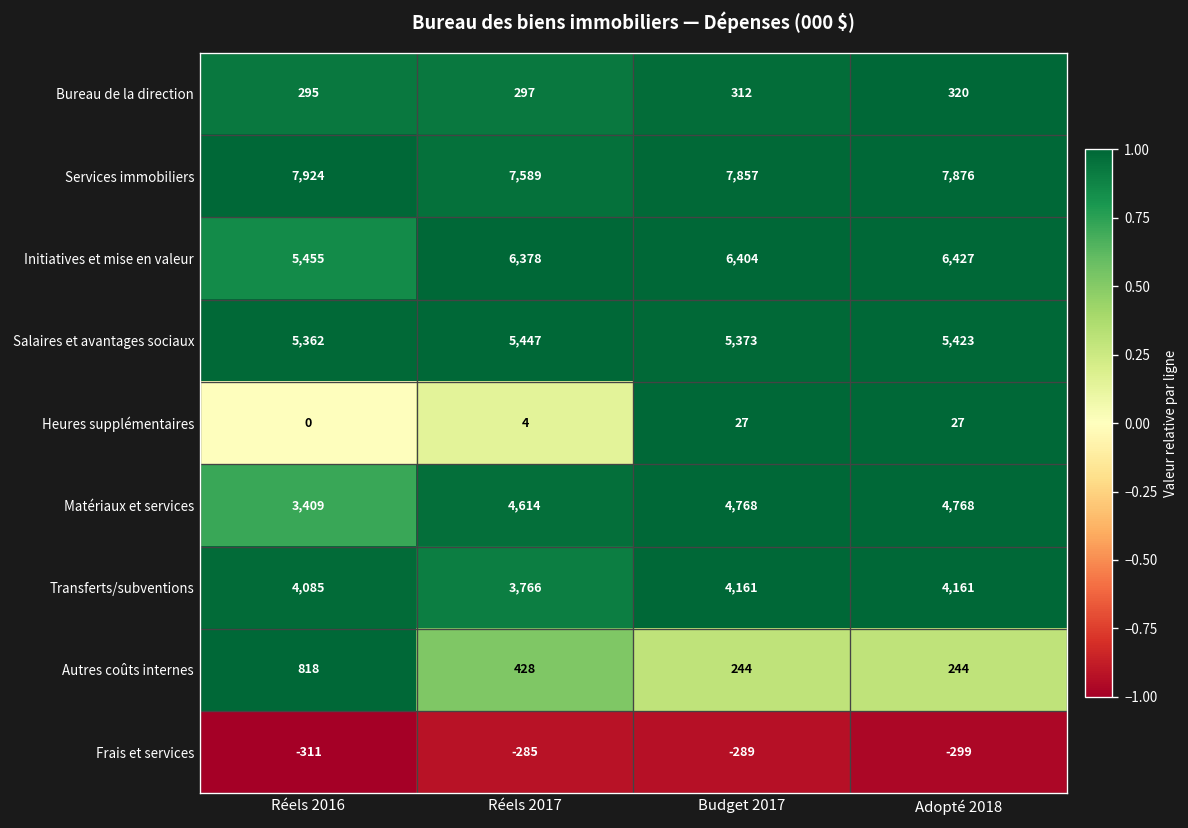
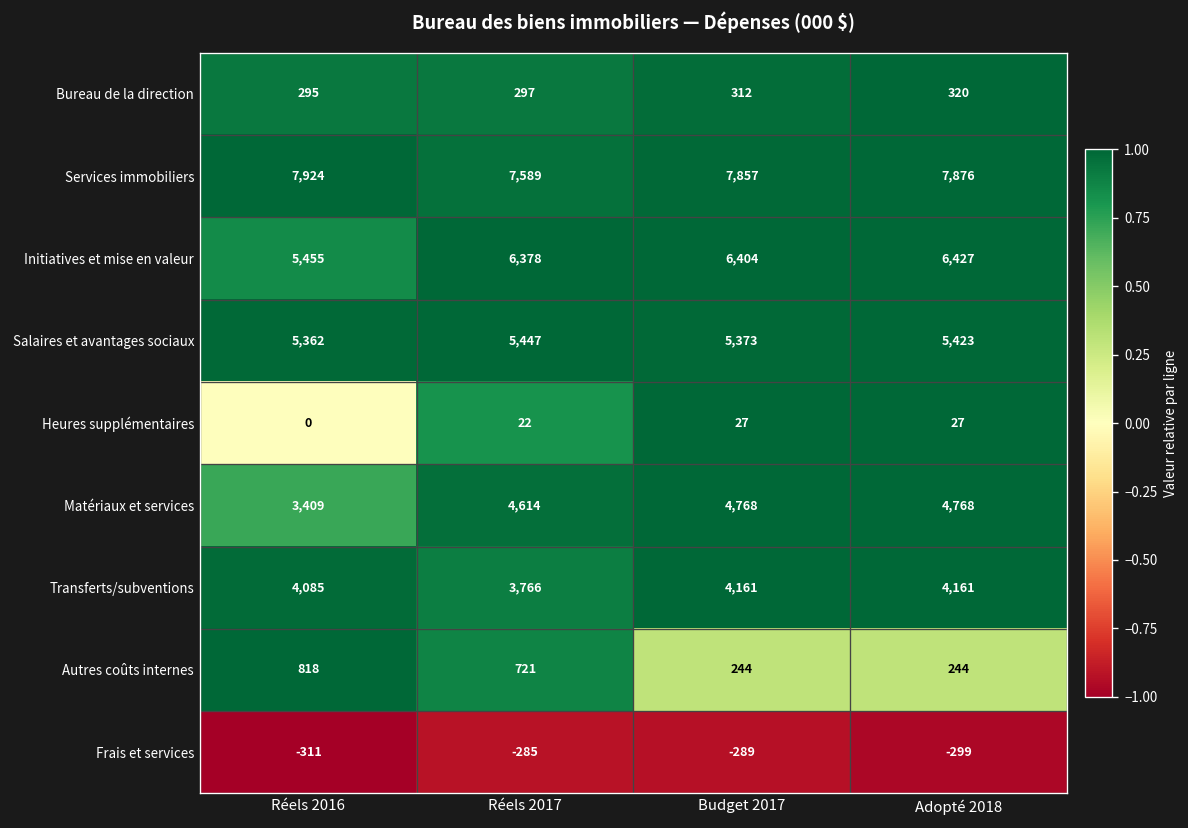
Heures supplémentaires, Réels 2017: 4 -> 22
Autres coûts internes, Réels 2017: 428 -> 721
